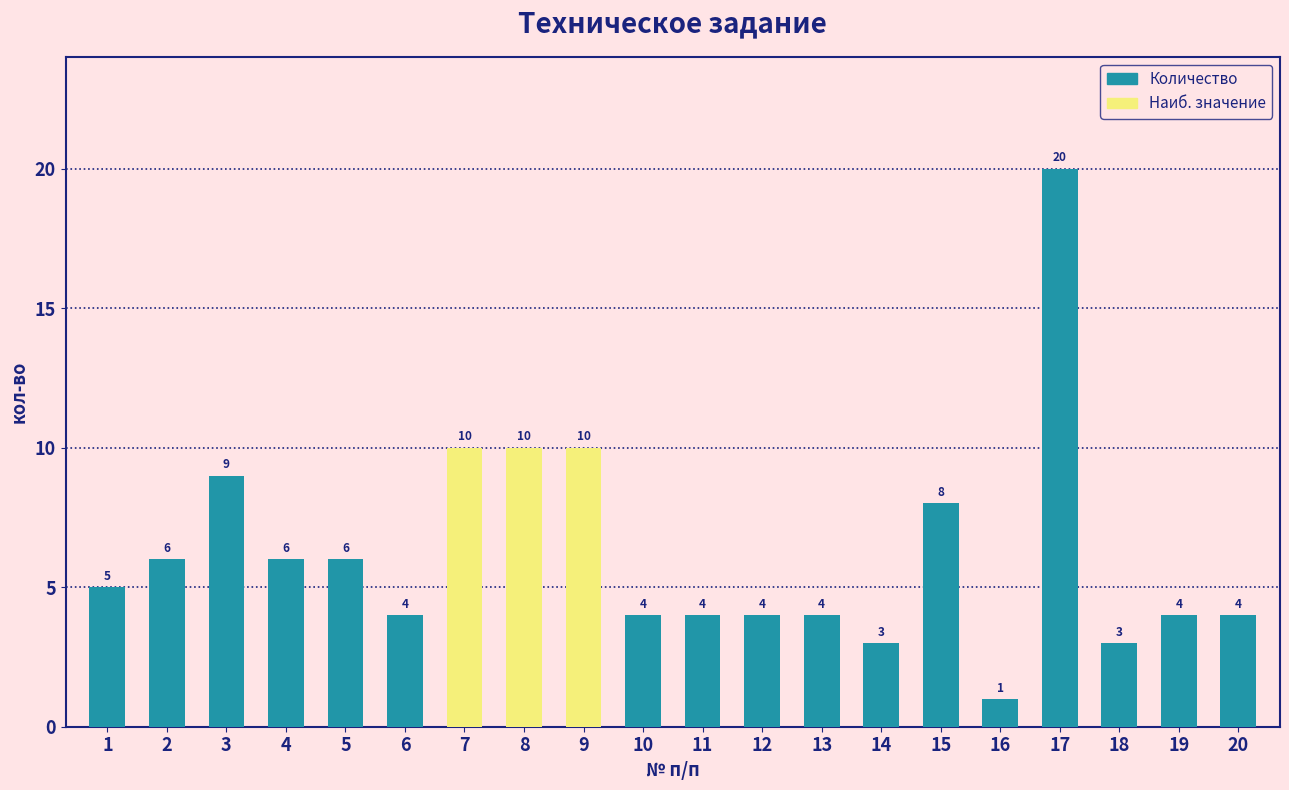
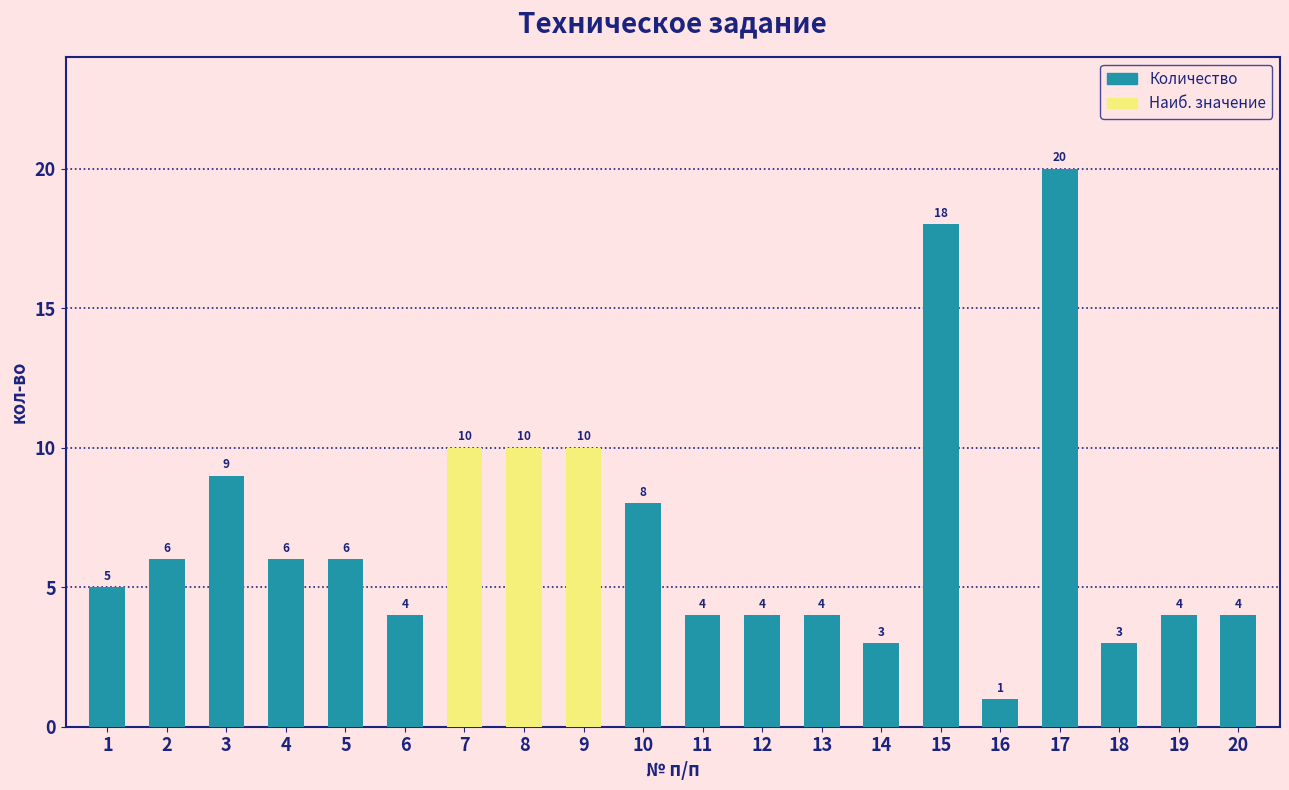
10: 4 -> 8
15: 8 -> 18
